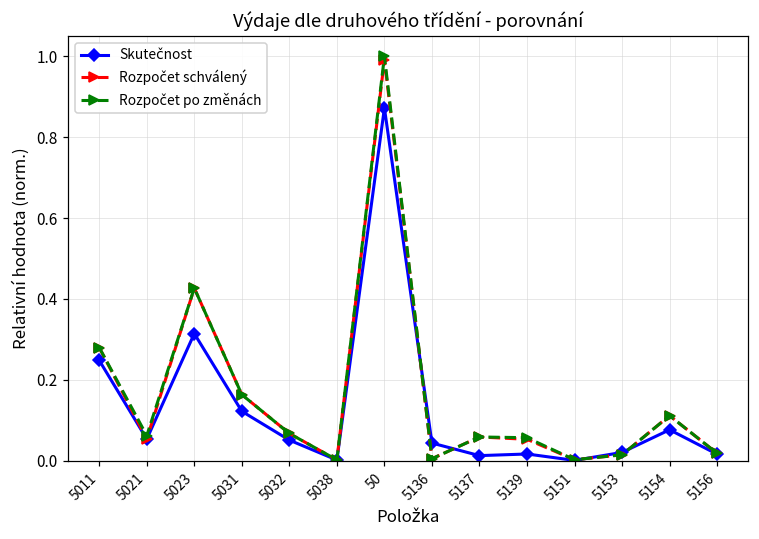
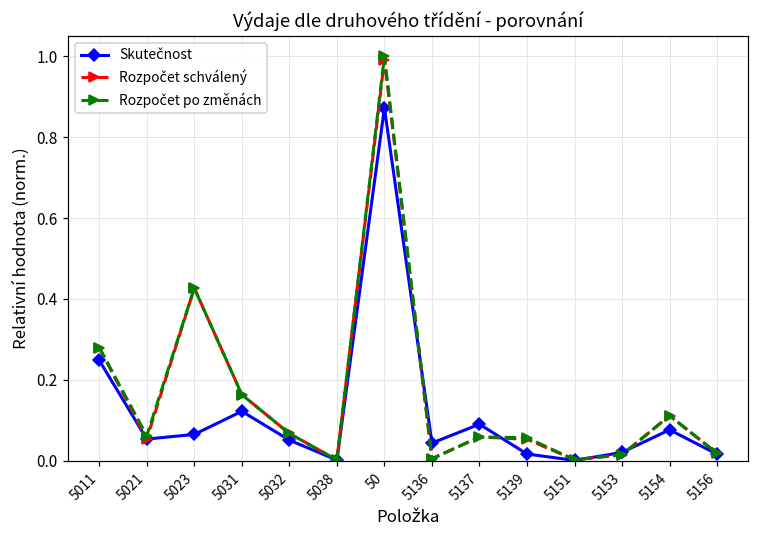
Skutečnost, 5023: 0.31 -> 0.06
Skutečnost, 5137: 0.01 -> 0.09
